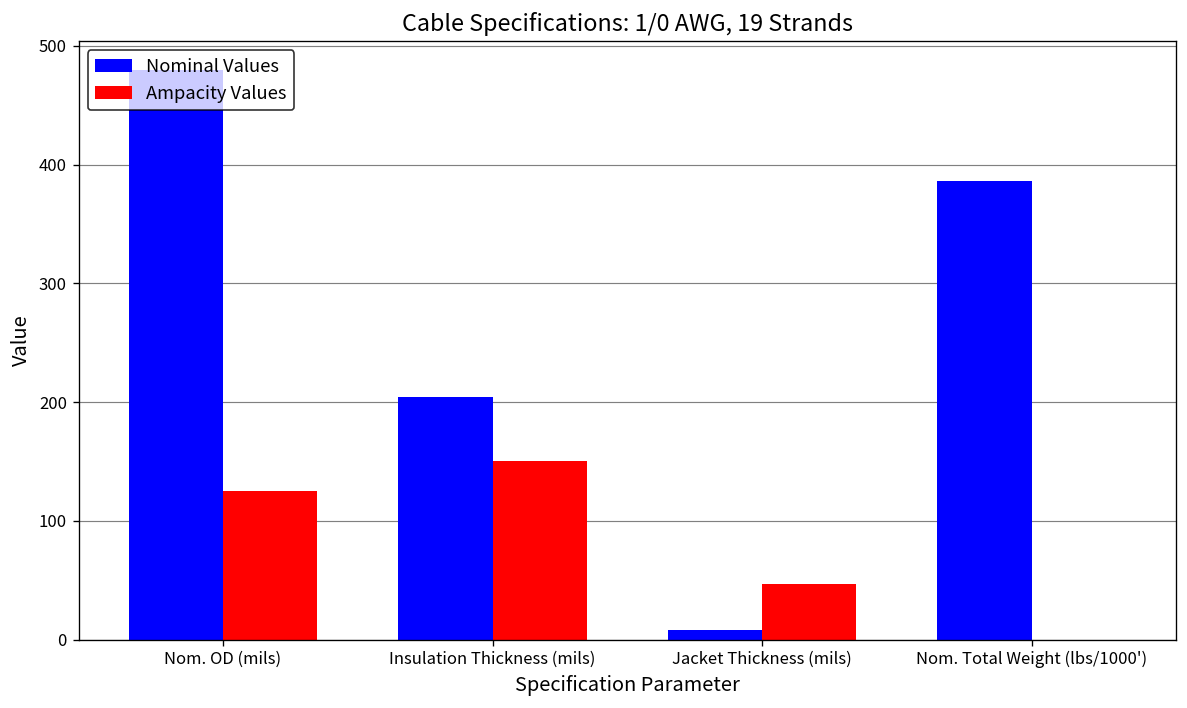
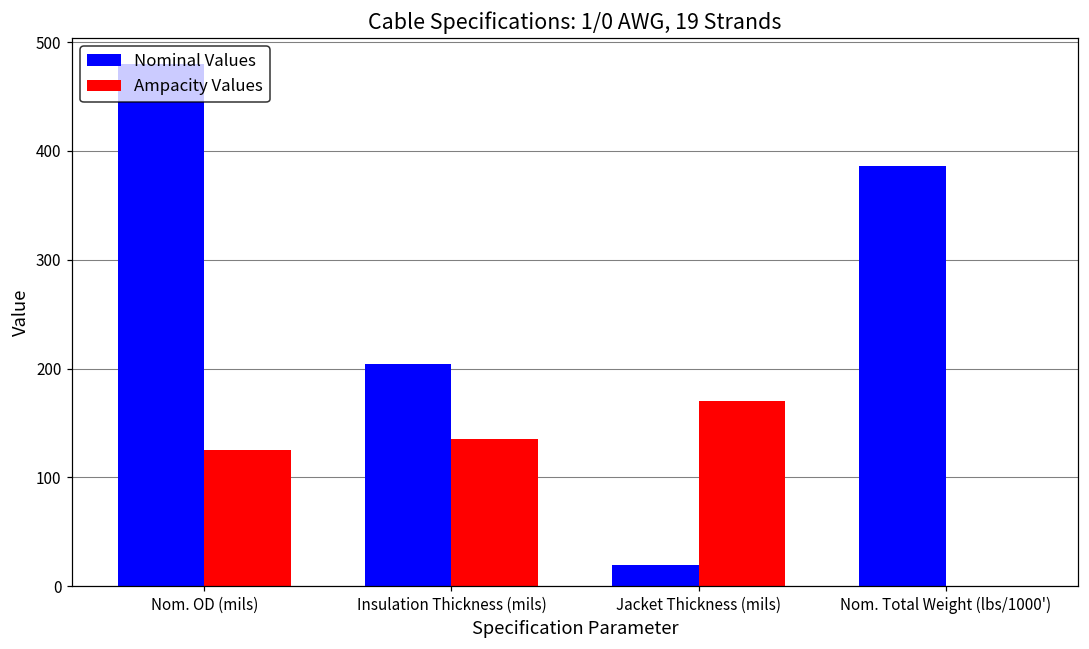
Ampacity Values, Insulation Thickness (mils): 150 -> 140
Nominal Values, Jacket Thickness (mils): 10 -> 20
Ampacity Values, Jacket Thickness (mils): 50 -> 170
